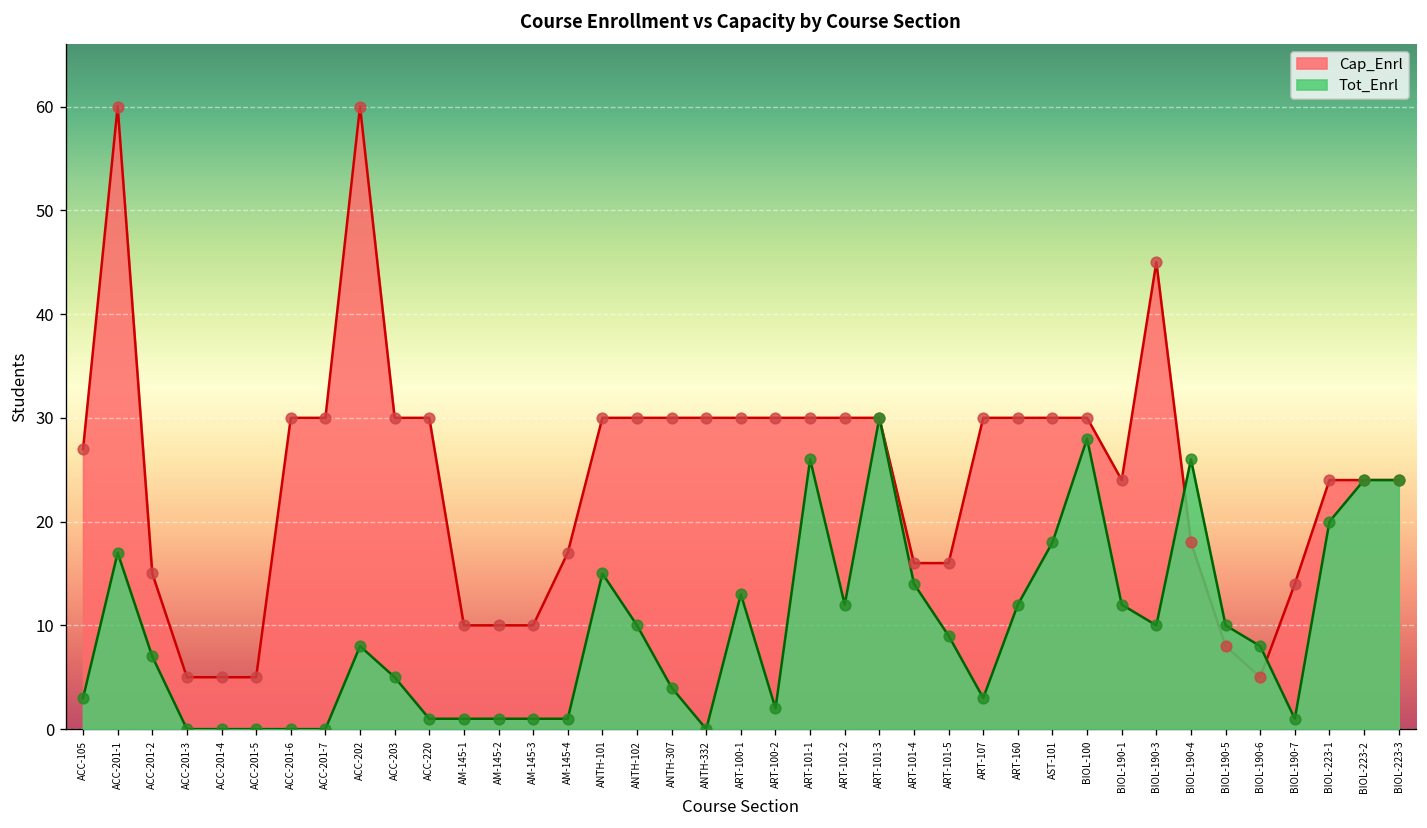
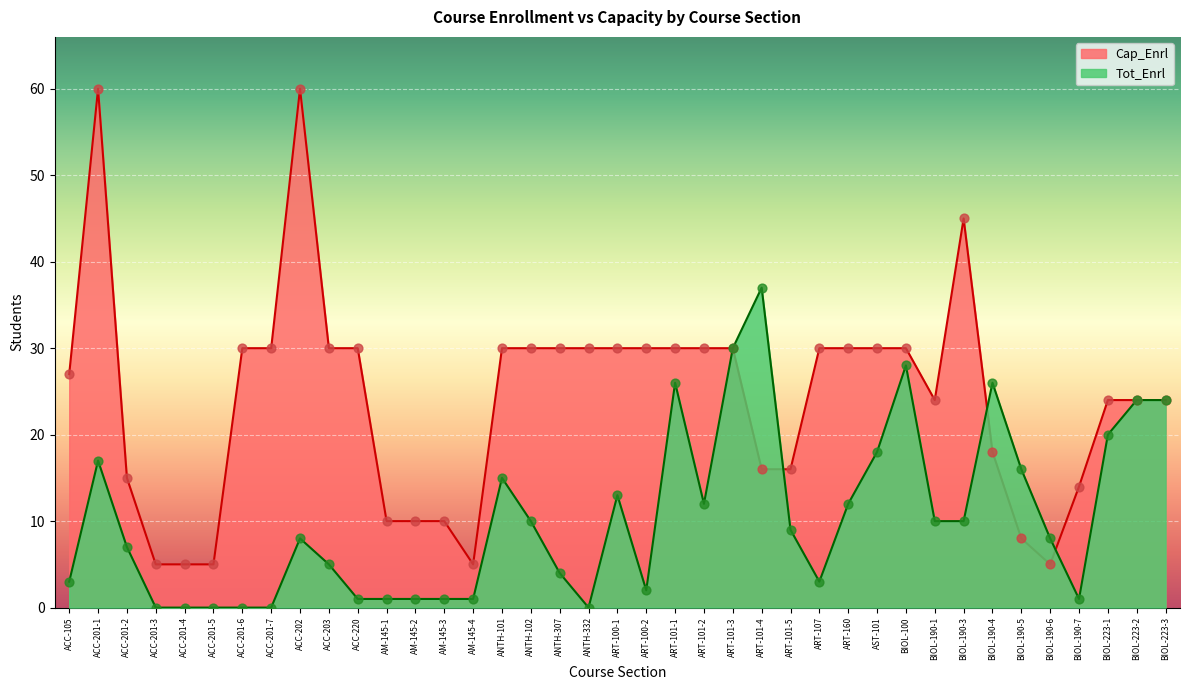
Cap_Enrl, AM-145-4: 17 -> 5
Tot_Enrl, ART-101-4: 14 -> 37
Tot_Enrl, BIOL-190-1: 12 -> 10
Tot_Enrl, BIOL-190-5: 10 -> 16
